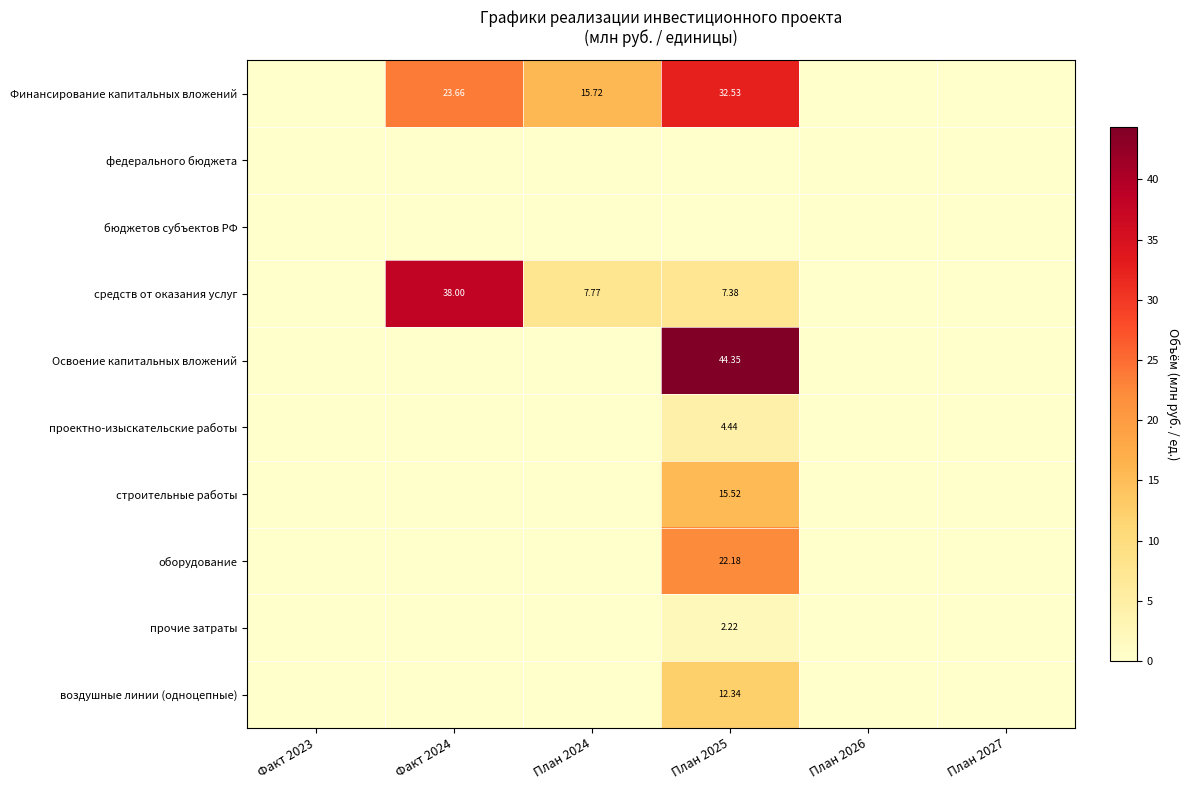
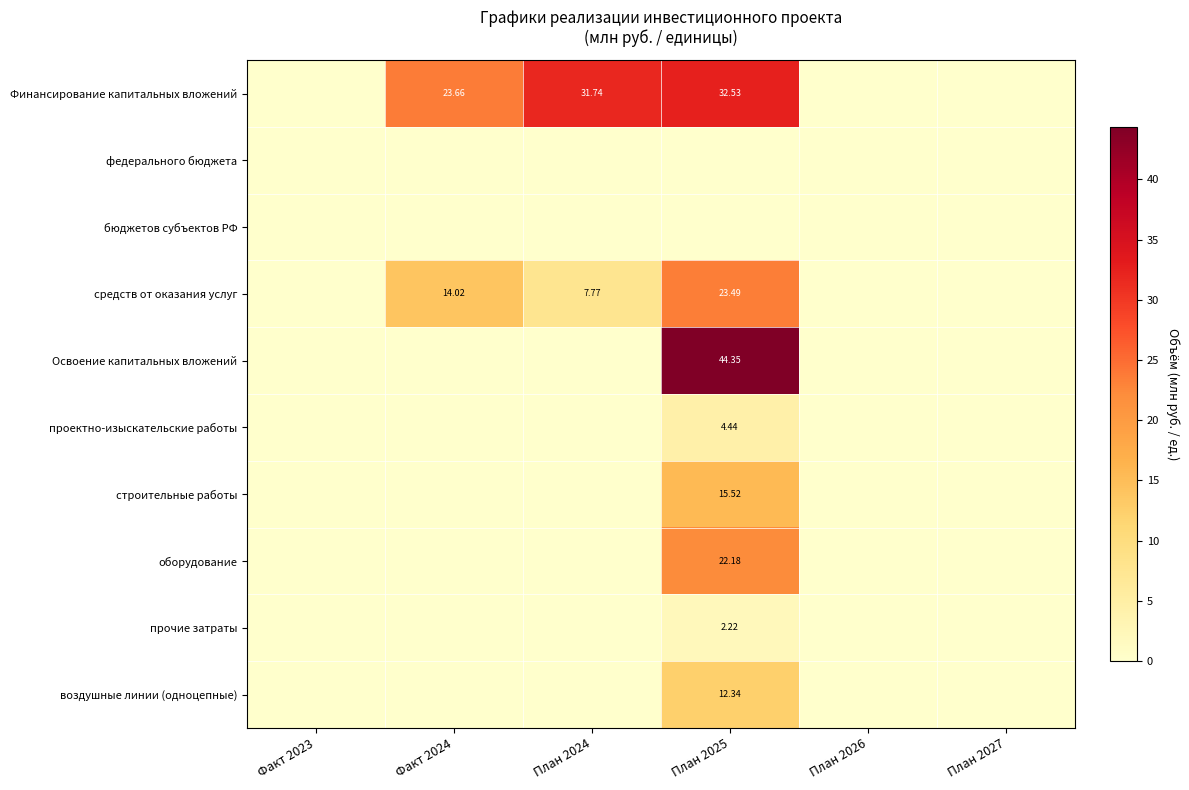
Финансирование капитальных вложений, План 2024: 15.72 -> 31.74
средств от оказания услуг, Факт 2024: 38.00 -> 14.02
средств от оказания услуг, План 2025: 7.38 -> 23.49
